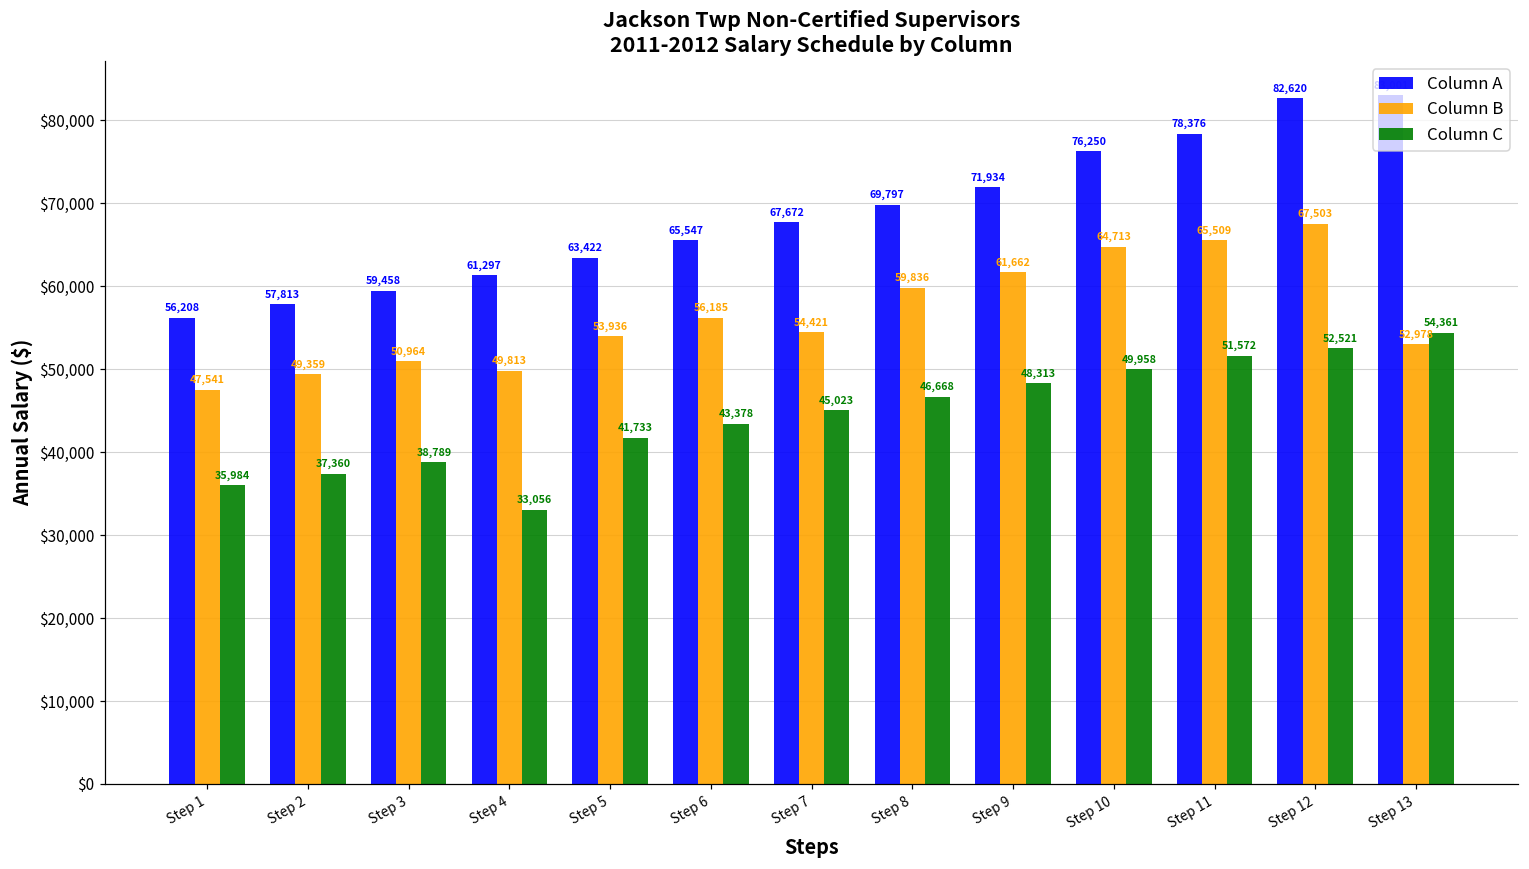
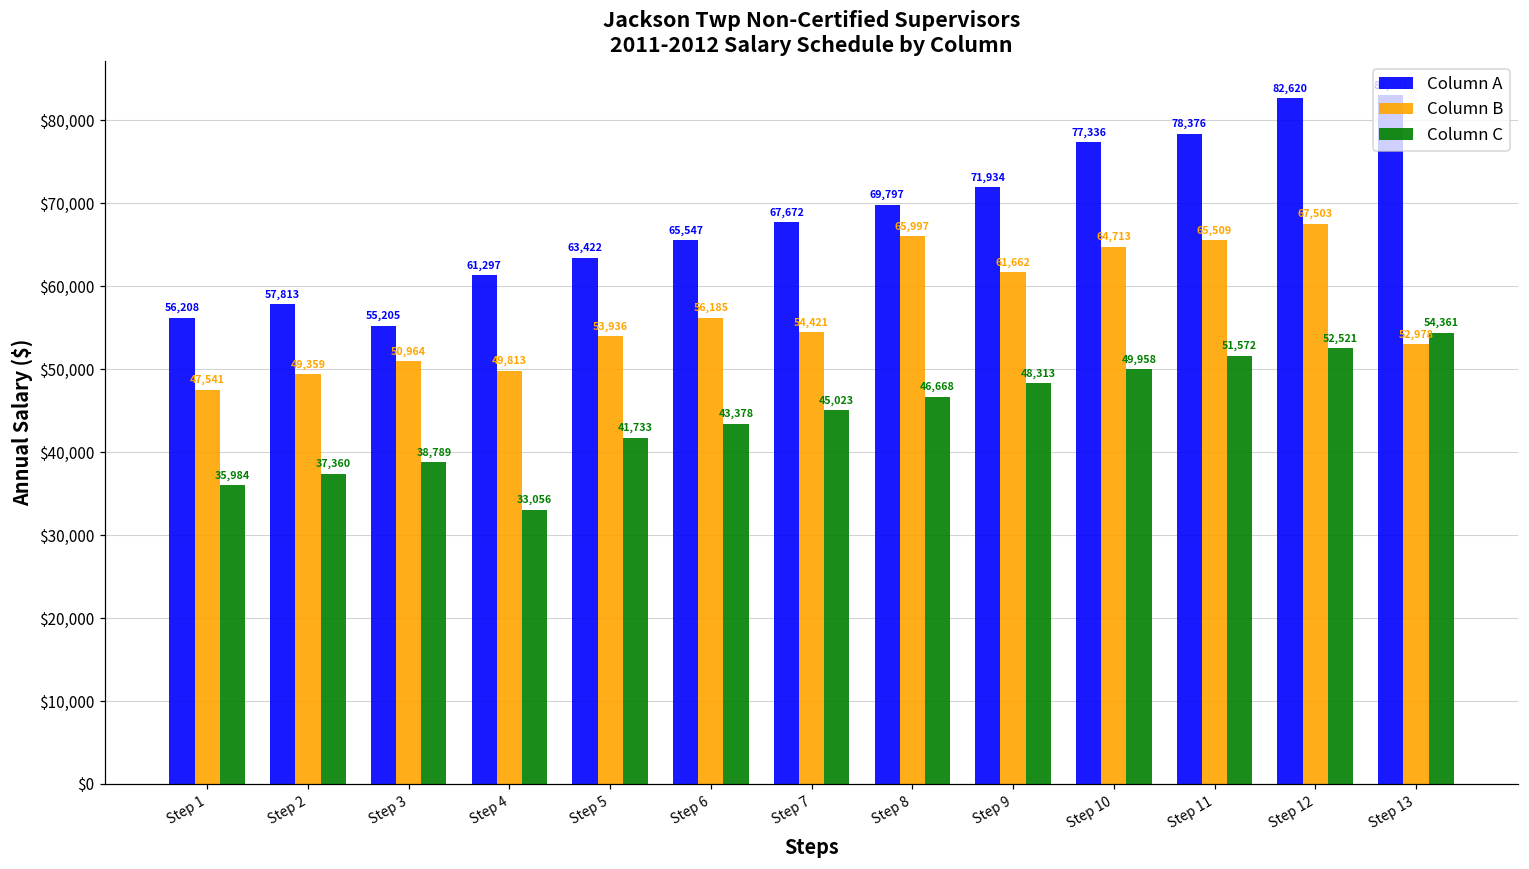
Column A, Step 3: 59,458 -> 55,205
Column B, Step 8: 59,836 -> 65,997
Column A, Step 10: 76,250 -> 77,336
